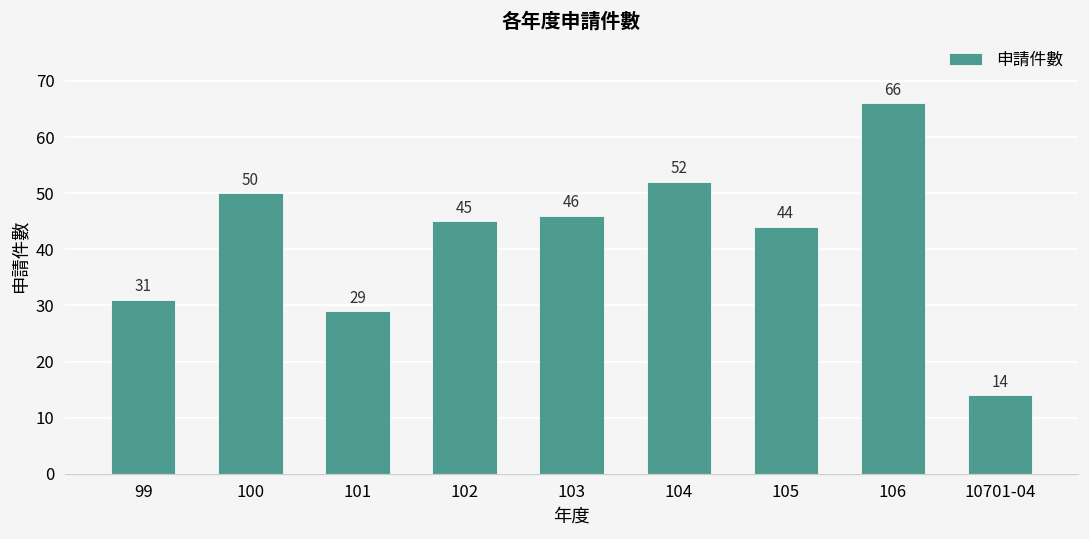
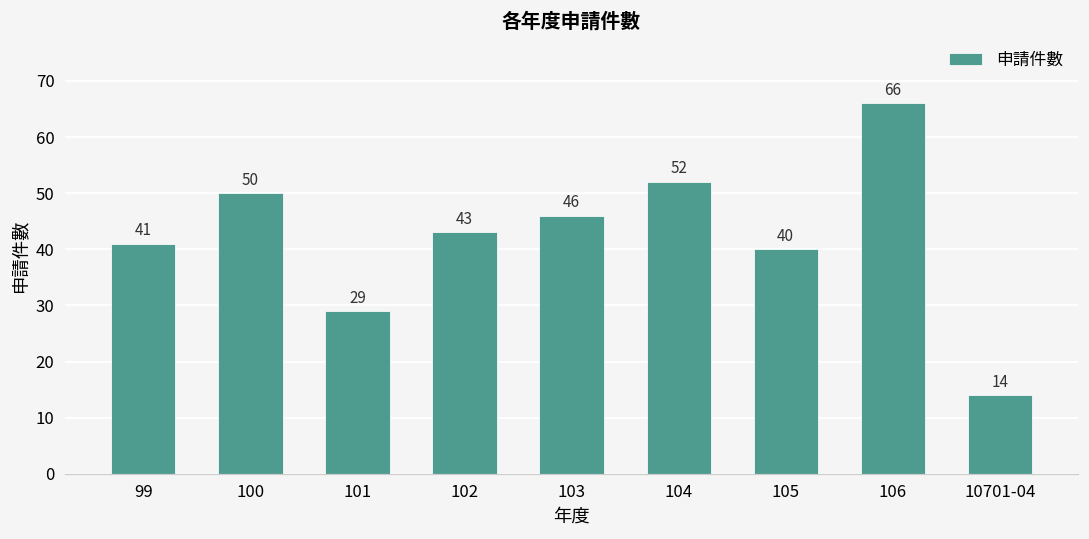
99: 31 -> 41
102: 45 -> 43
105: 44 -> 40
